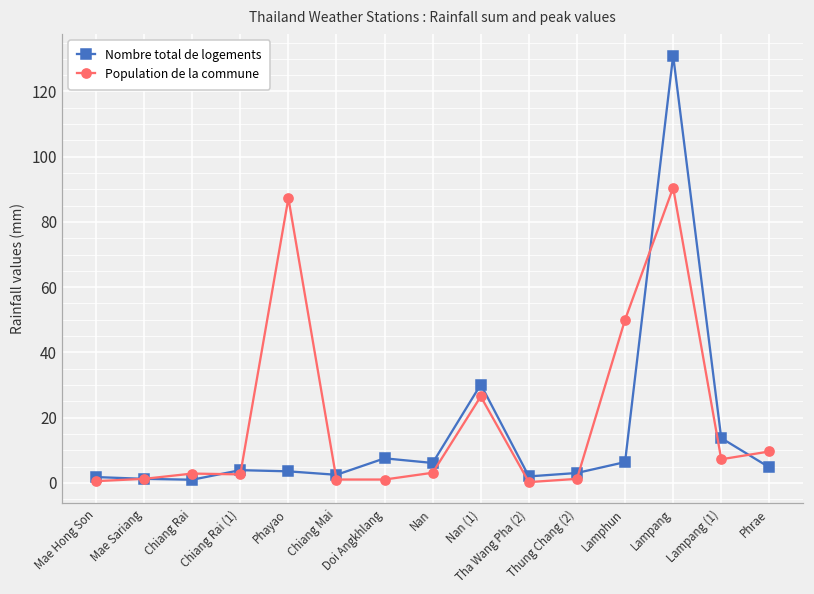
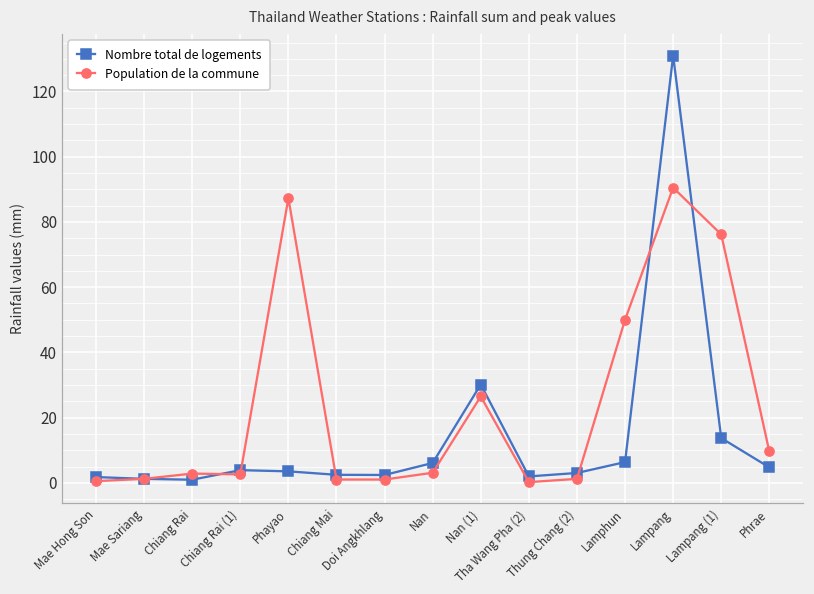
Nombre total de logements, Doi Angkhlang: 8 -> 2
Population de la commune, Lampang (1): 7 -> 76
